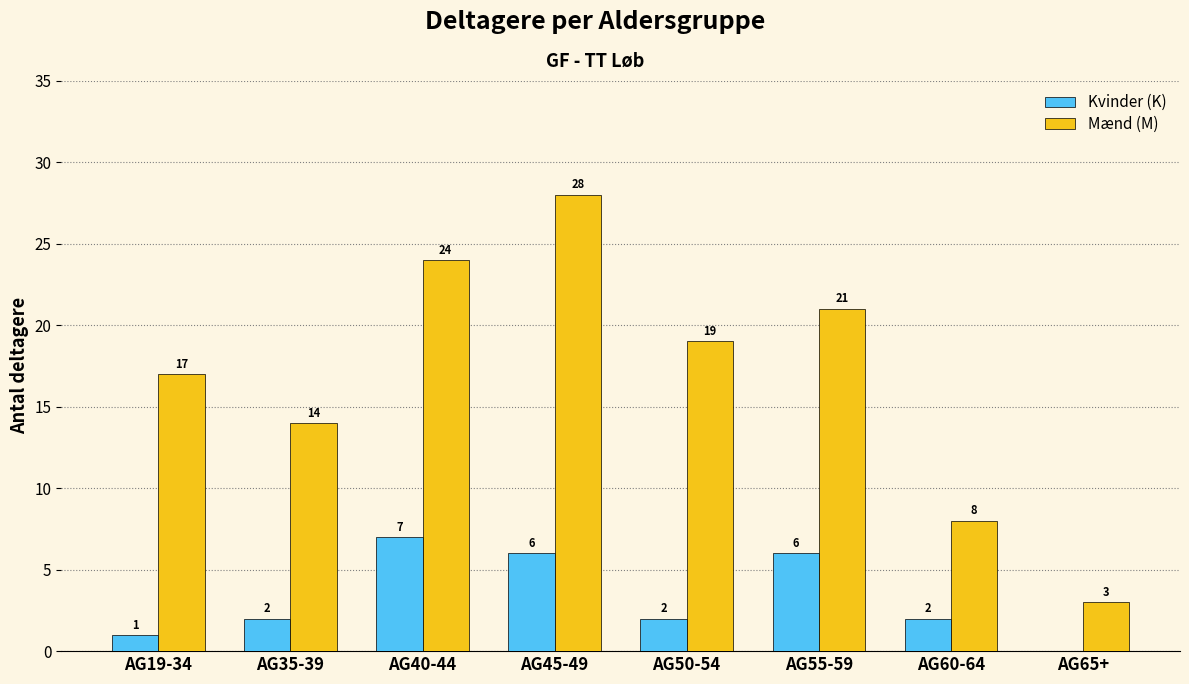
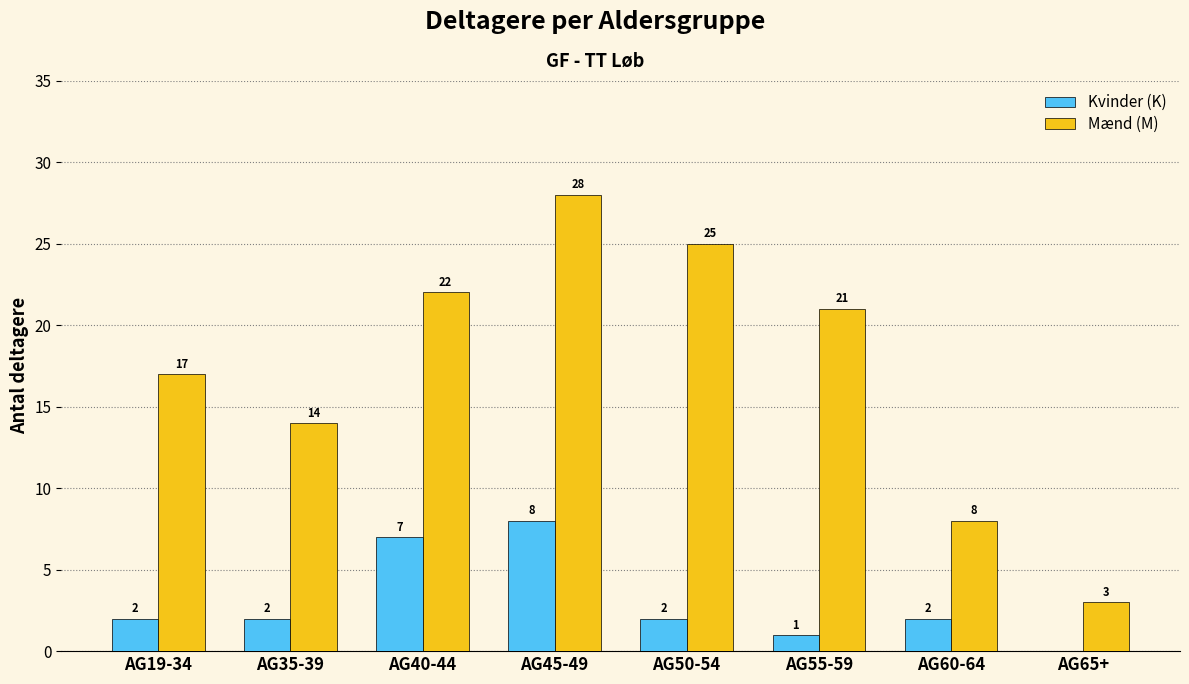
Kvinder (K), AG19-34: 1 -> 2
Mænd (M), AG40-44: 24 -> 22
Kvinder (K), AG45-49: 6 -> 8
Mænd (M), AG50-54: 19 -> 25
Kvinder (K), AG55-59: 6 -> 1
